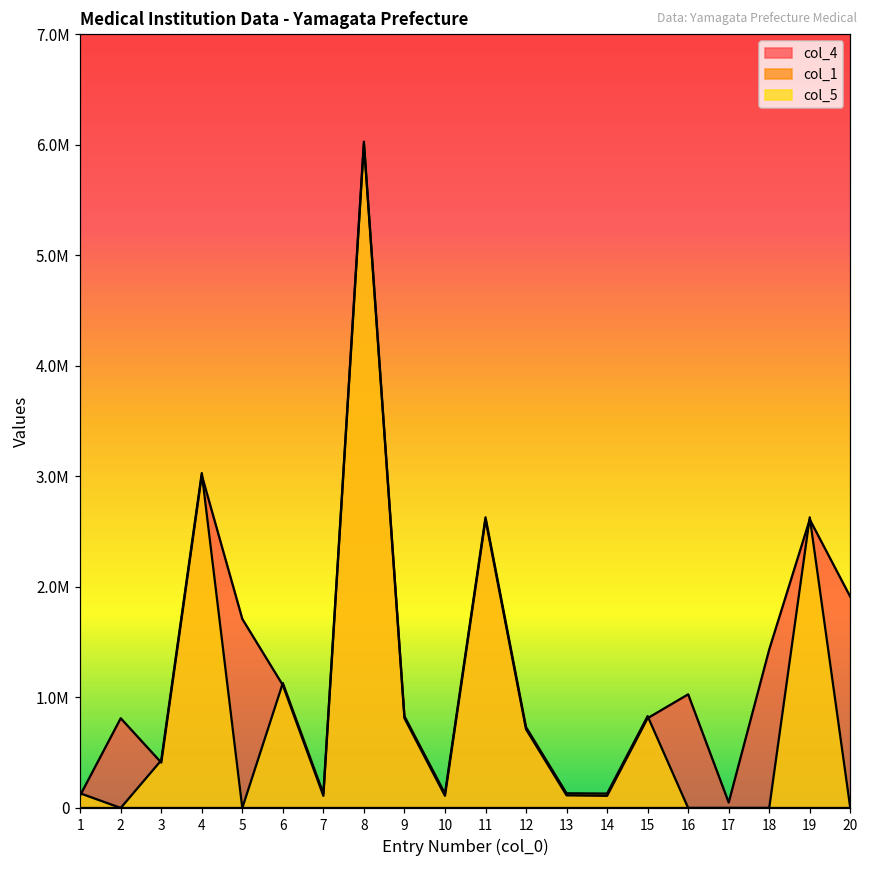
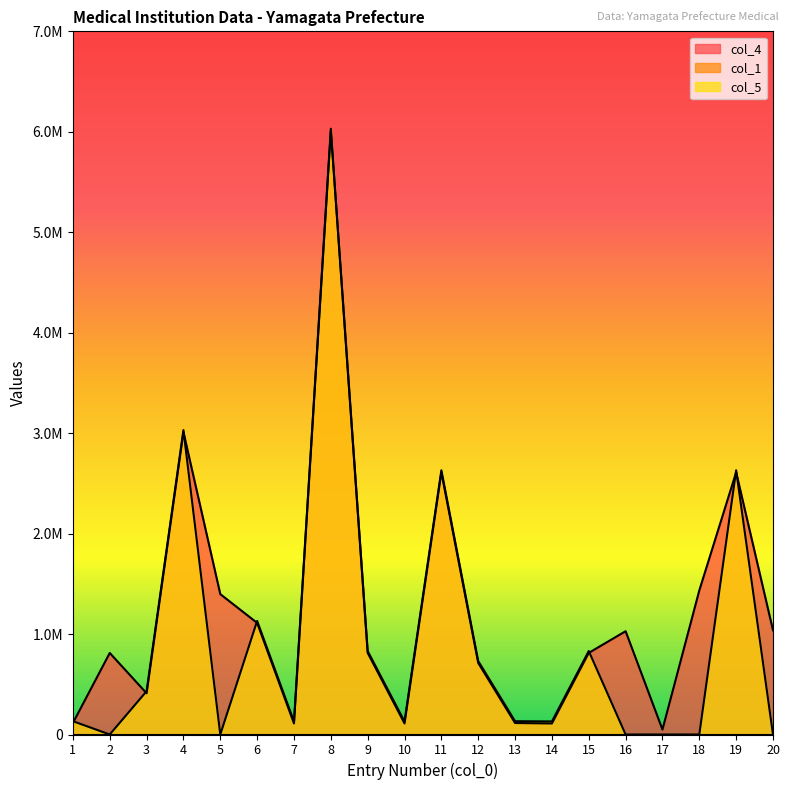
col_4, 5: 1710000 -> 1400000
col_4, 20: 1910000 -> 1040000
